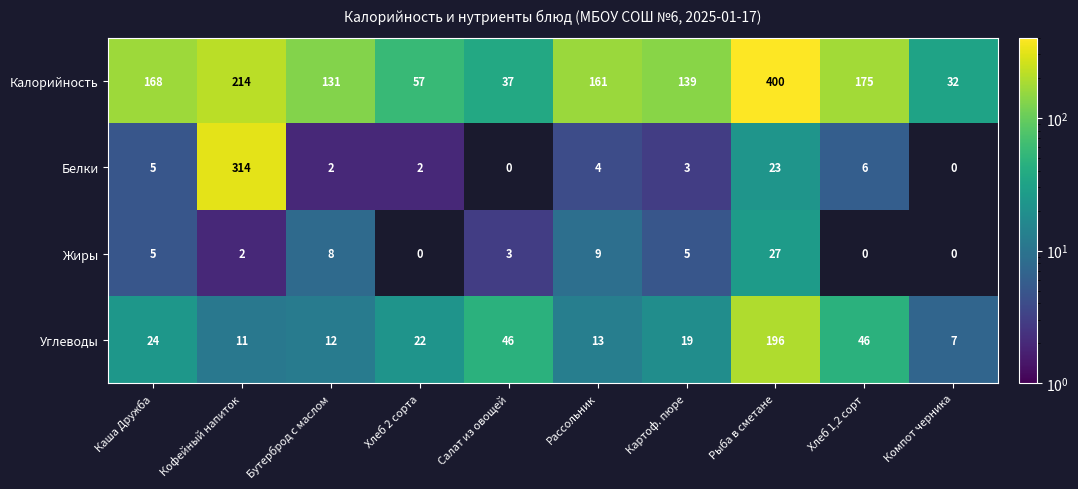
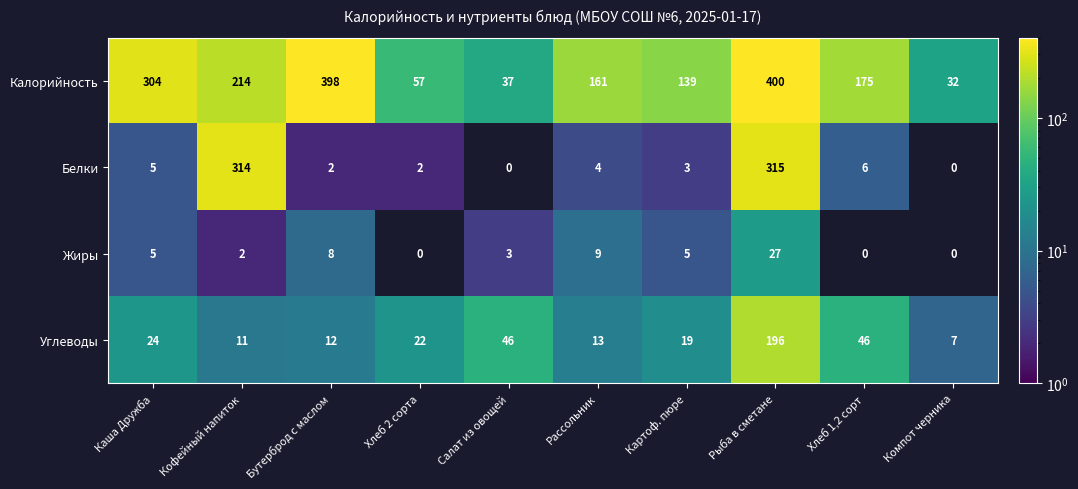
Калорийность, Каша Дружба: 168 -> 304
Калорийность, Бутерброд с маслом: 131 -> 398
Белки, Рыба в сметане: 23 -> 315
